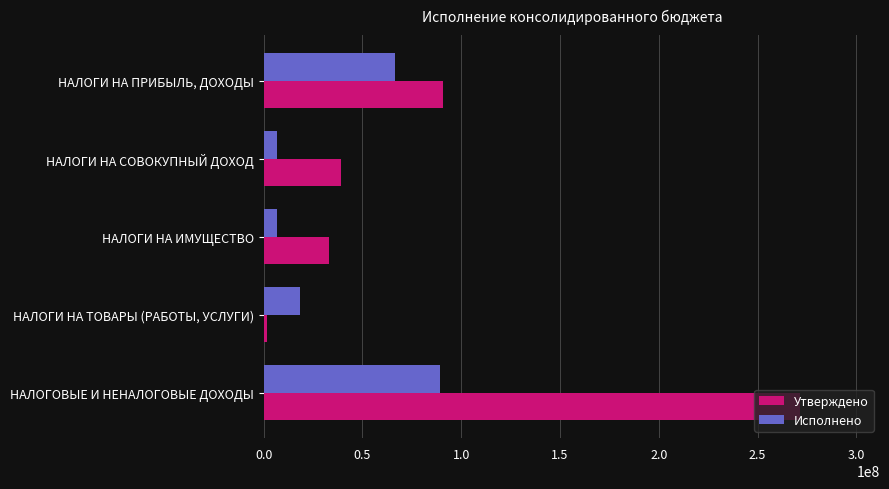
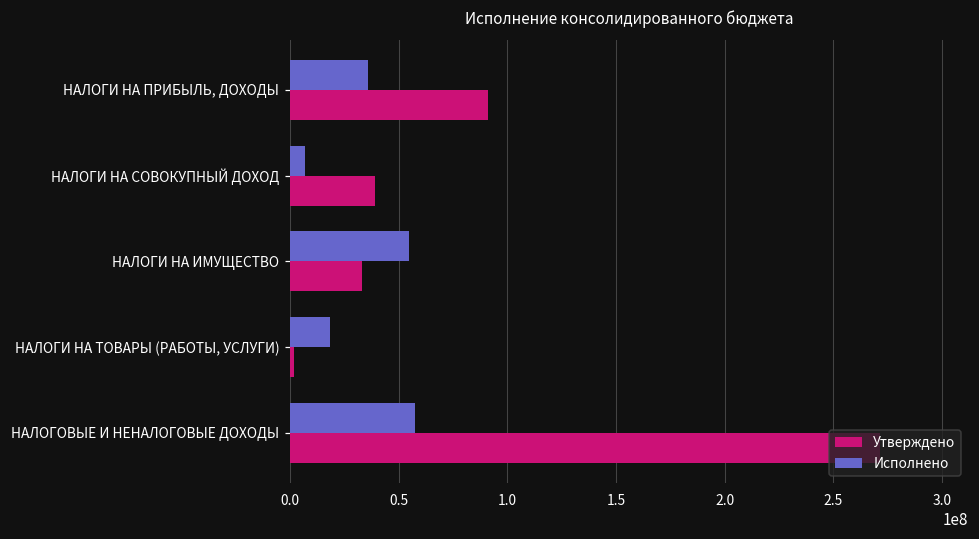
Исполнено, НАЛОГИ НА ПРИБЫЛЬ, ДОХОДЫ: 66000000 -> 36000000
Исполнено, НАЛОГИ НА ИМУЩЕСТВО: 7000000 -> 55000000
Исполнено, НАЛОГОВЫЕ И НЕНАЛОГОВЫЕ ДОХОДЫ: 89000000 -> 57000000
